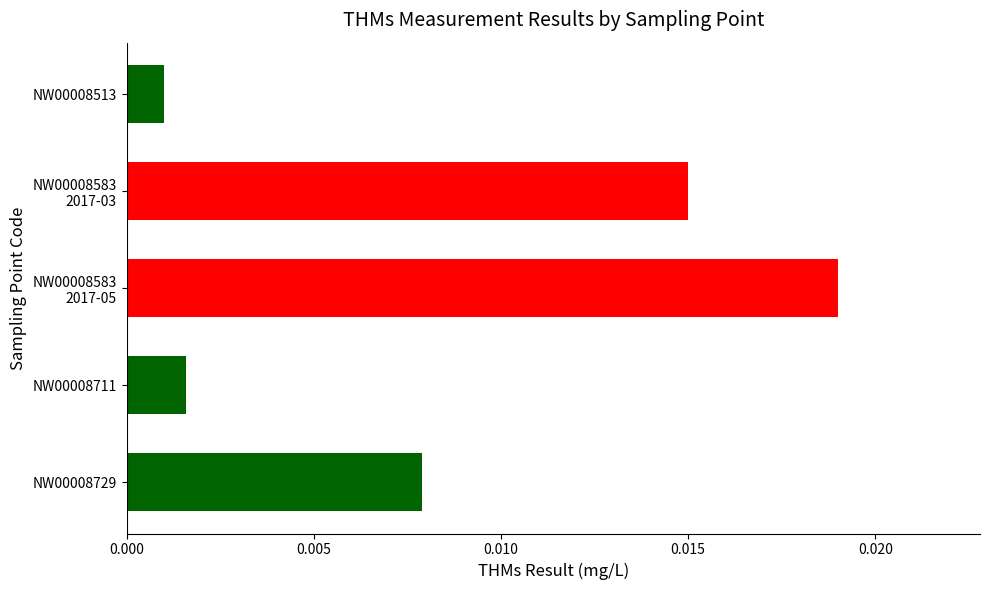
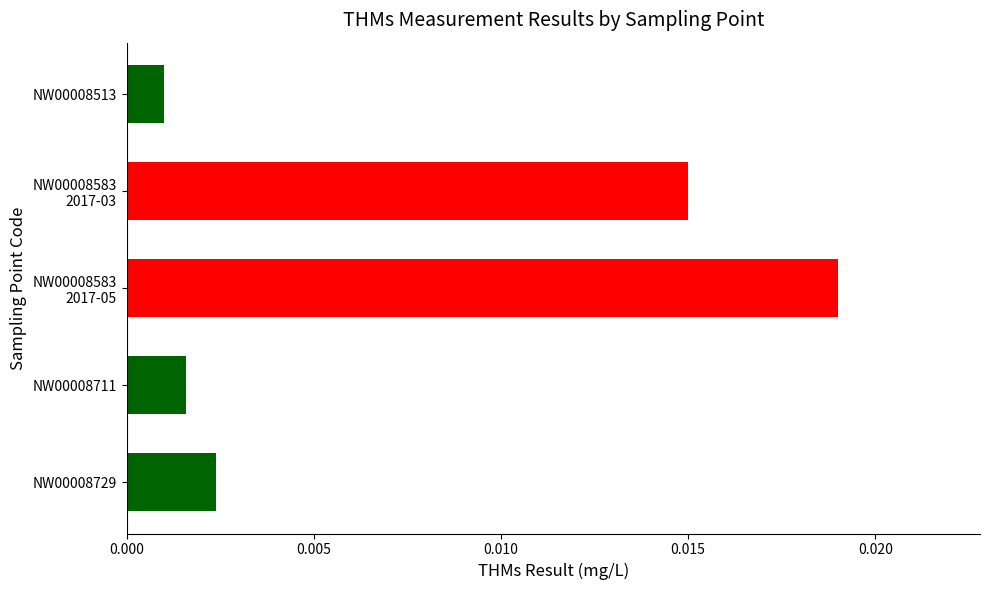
NW00008729: 0.0079 -> 0.0024
